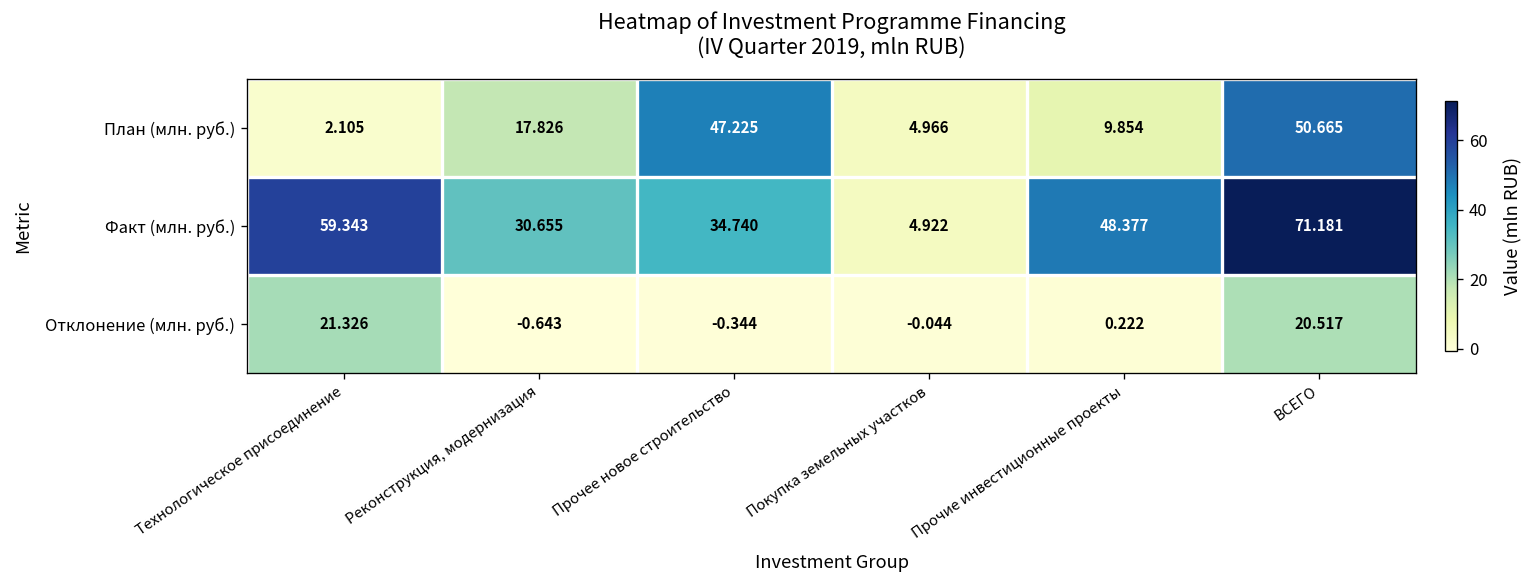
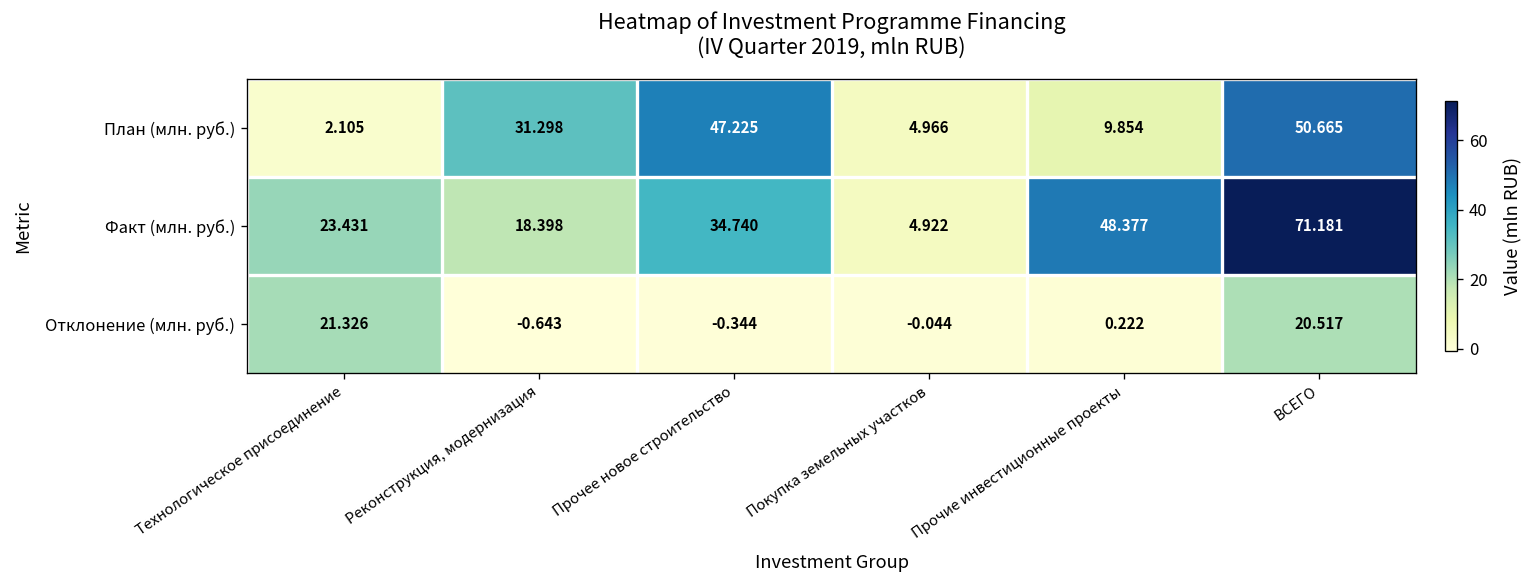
План (млн. руб.), Реконструкция, модернизация: 17.826 -> 31.298
Факт (млн. руб.), Технологическое присоединение: 59.343 -> 23.431
Факт (млн. руб.), Реконструкция, модернизация: 30.655 -> 18.398
